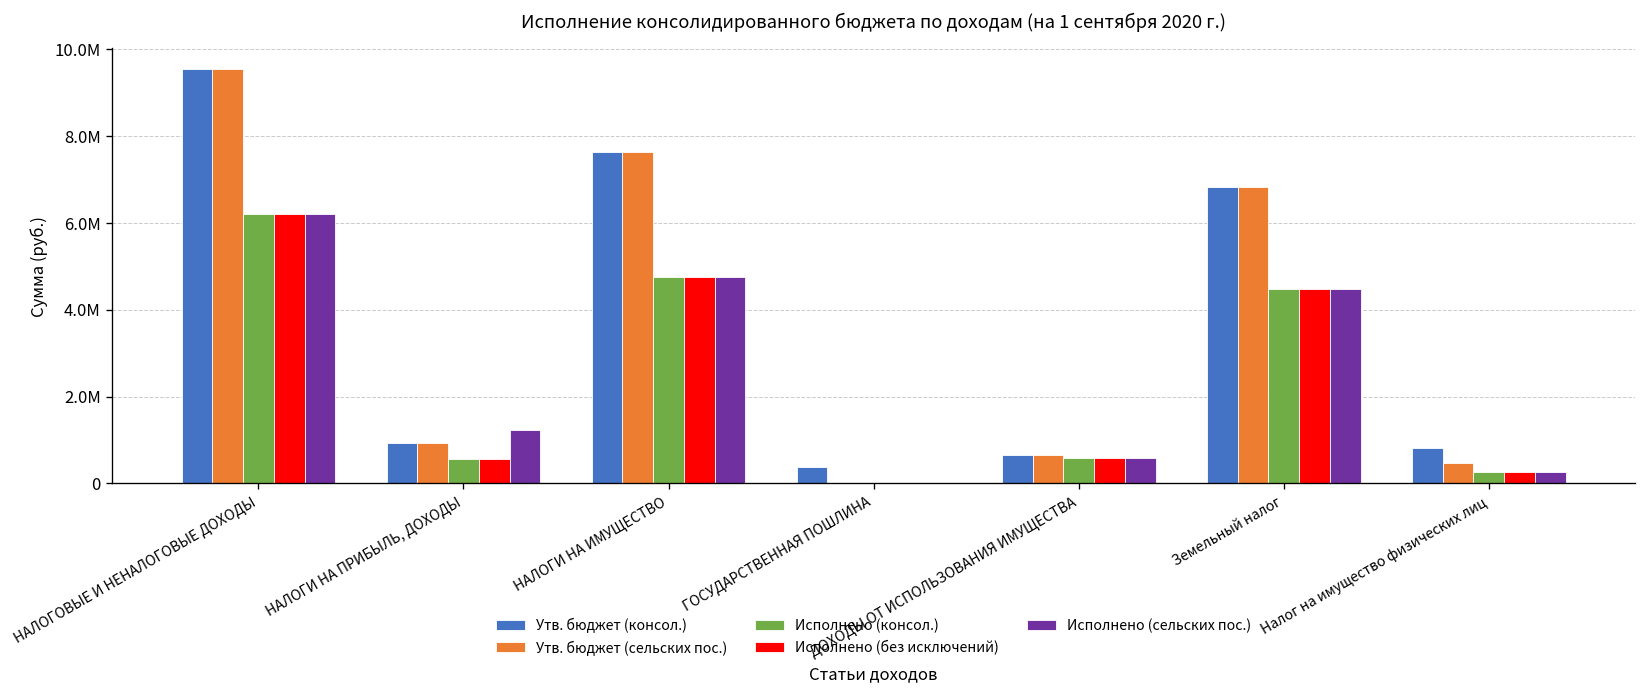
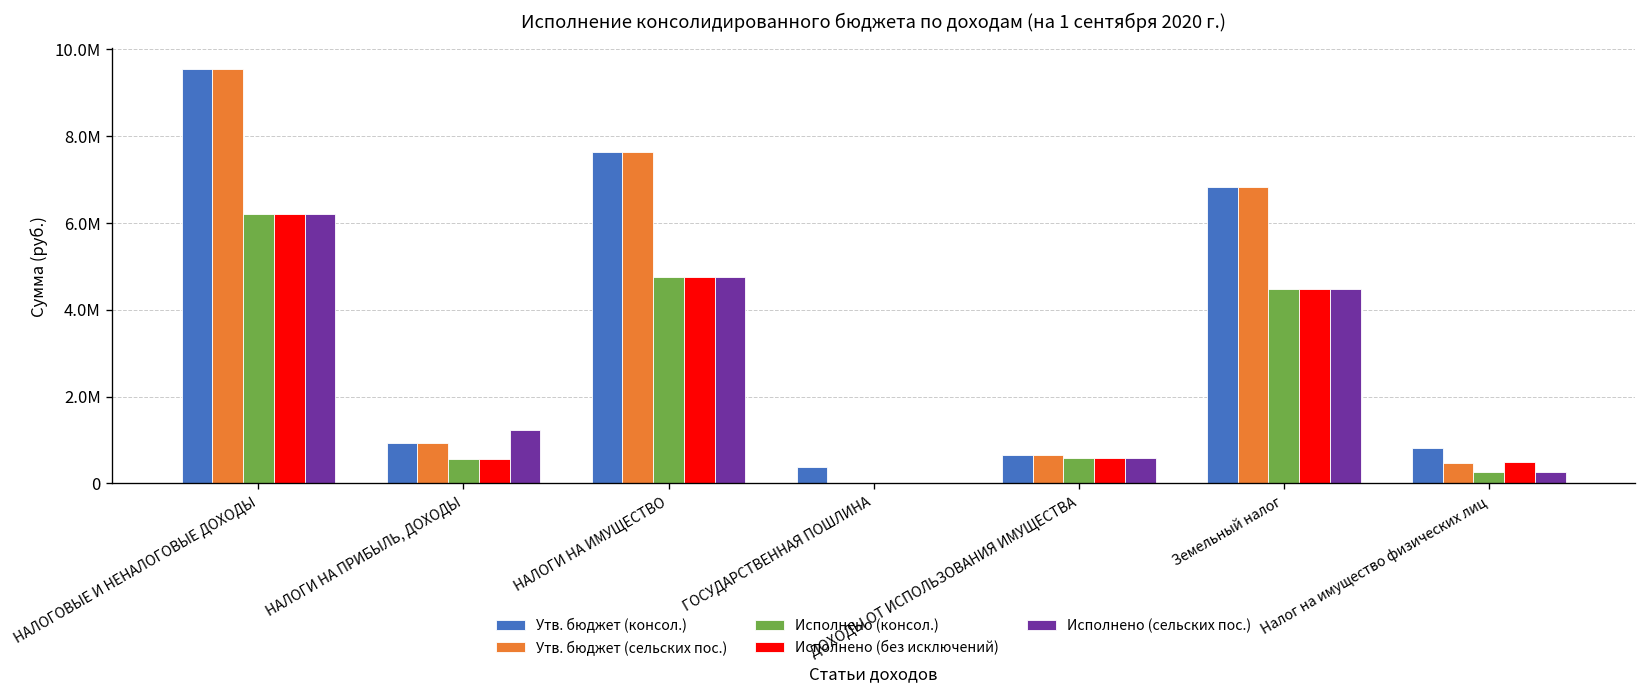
Исполнено (без исключений), Налог на имущество физических лиц: 300000 -> 500000
